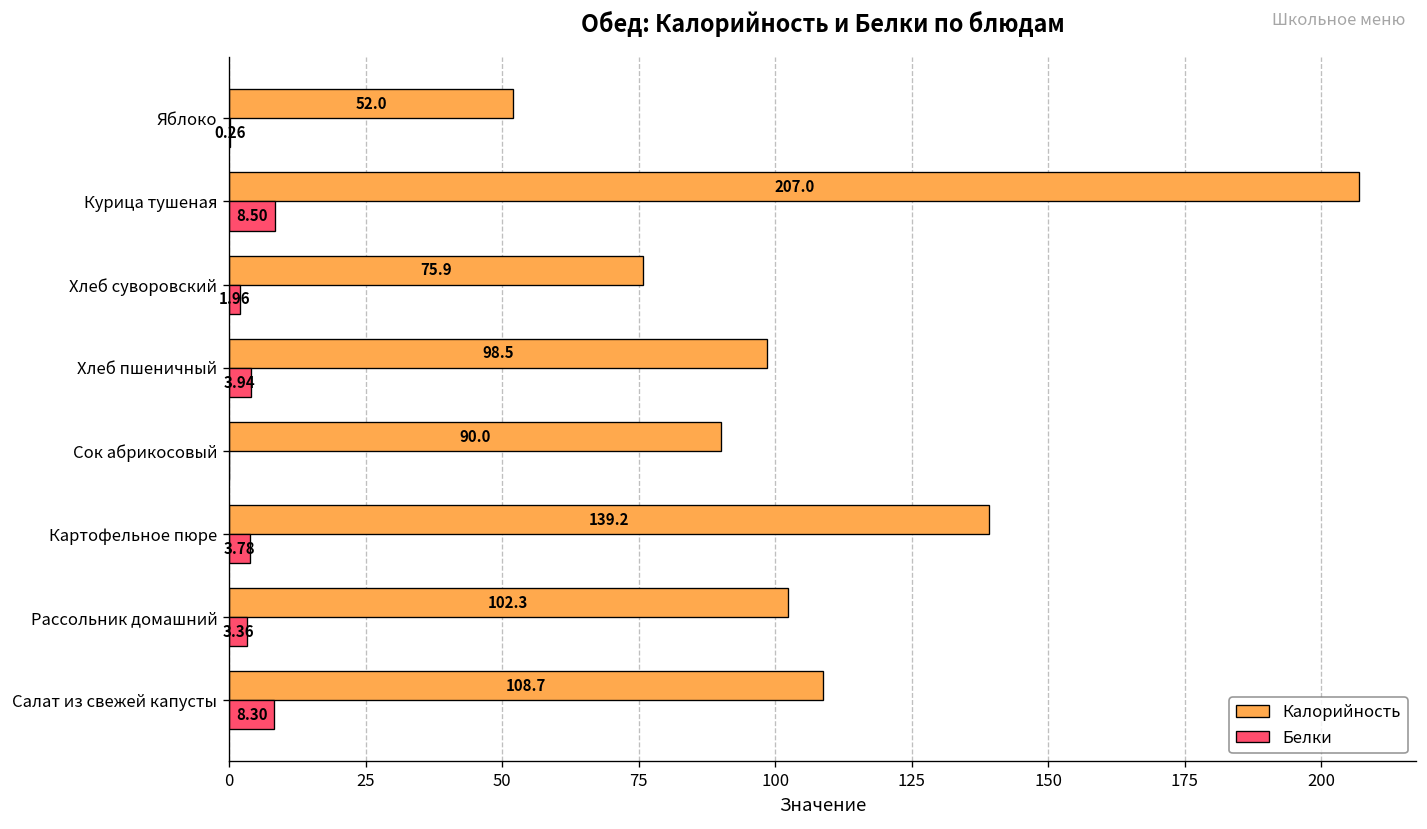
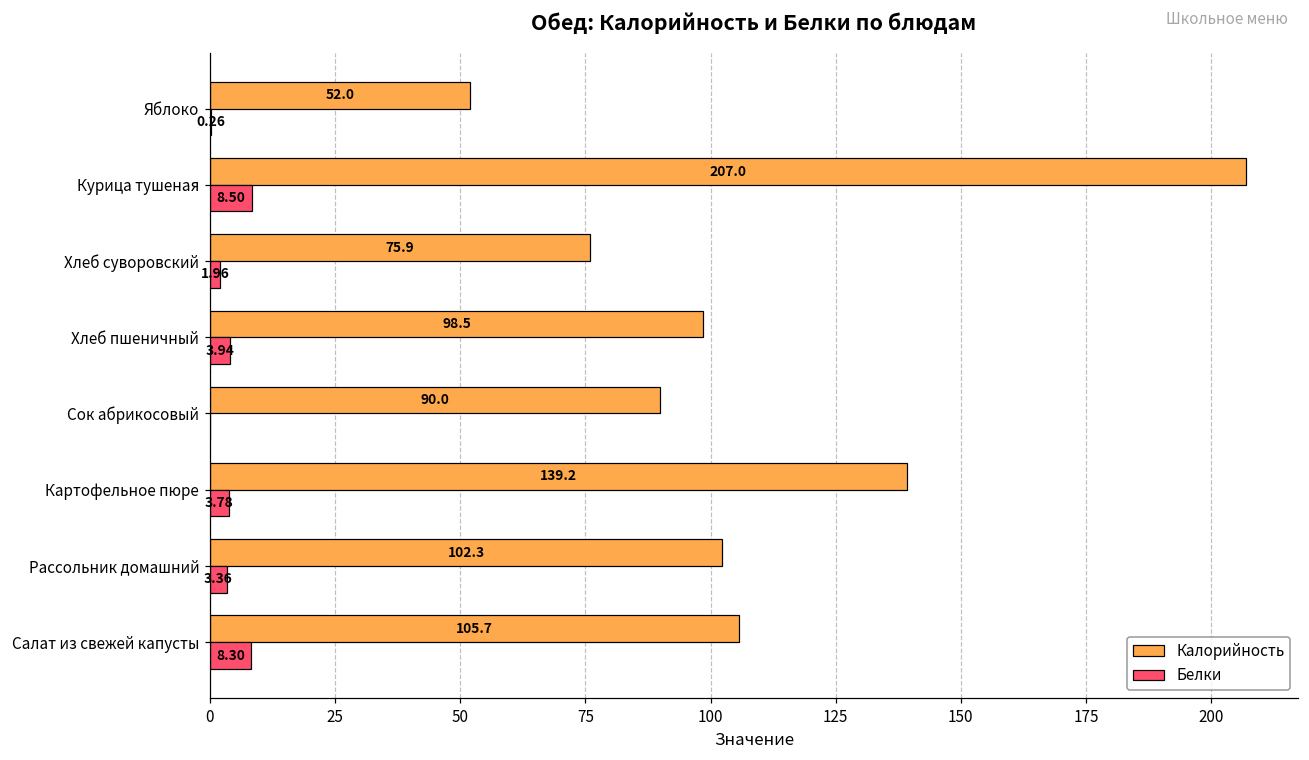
Калорийность, Салат из свежей капусты: 108.7 -> 105.7
